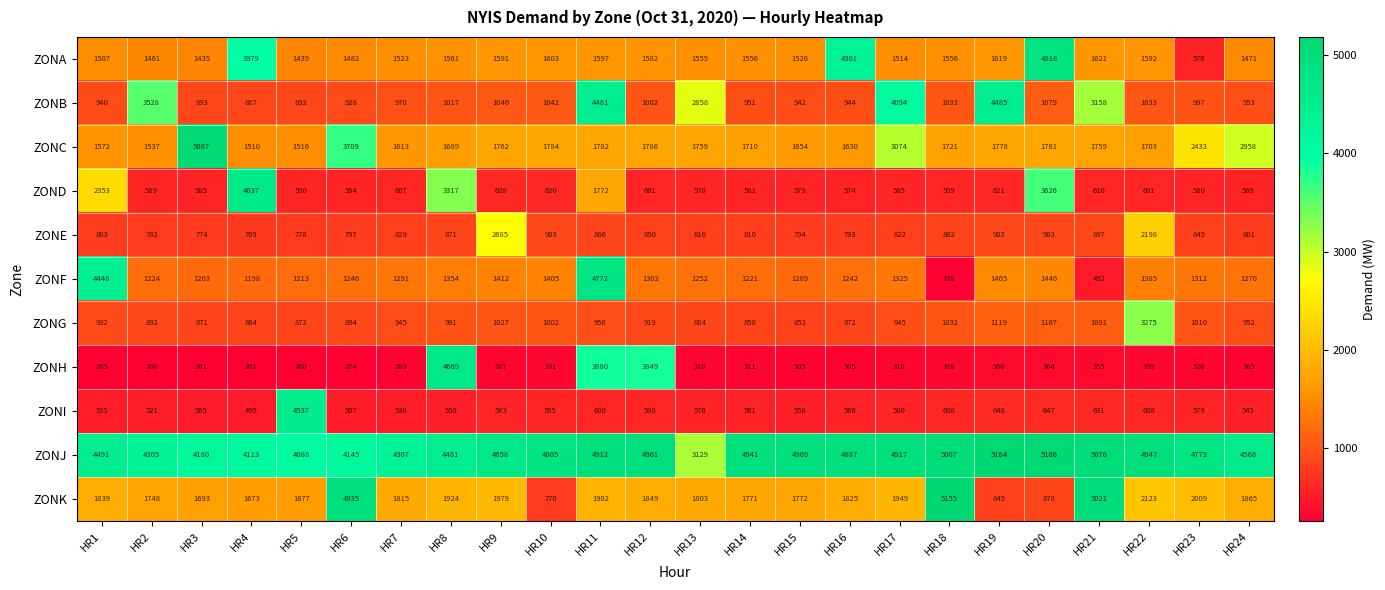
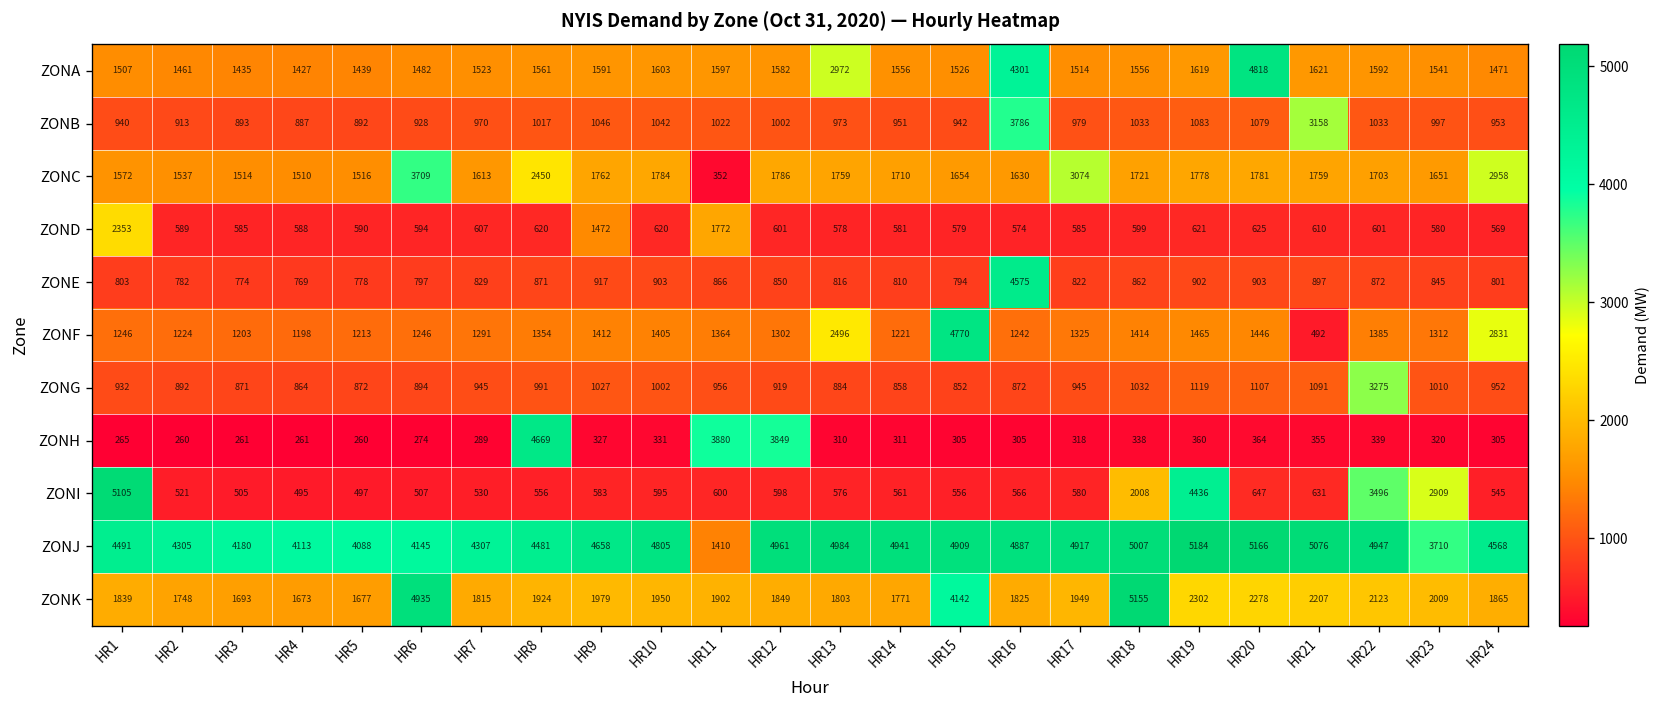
ZONA, HR4: 3979 -> 1427
ZONA, HR13: 1555 -> 2972
ZONA, HR23: 576 -> 1541
ZONB, HR2: 3528 -> 913
ZONB, HR11: 4481 -> 1022
ZONB, HR13: 2858 -> 973
ZONB, HR16: 944 -> 3786
ZONB, HR17: 4094 -> 979
ZONB, HR19: 4485 -> 1083
ZONC, HR3: 5087 -> 1514
ZONC, HR8: 1689 -> 2450
ZONC, HR11: 1782 -> 352
ZONC, HR23: 2433 -> 1651
ZOND, HR4: 4637 -> 588
ZOND, HR8: 3317 -> 620
ZOND, HR9: 628 -> 1472
ZOND, HR20: 3626 -> 625
ZONE, HR9: 2685 -> 917
ZONE, HR16: 793 -> 4575
ZONE, HR22: 2198 -> 872
ZONF, HR1: 4448 -> 1246
ZONF, HR11: 4772 -> 1364
ZONF, HR13: 1252 -> 2496
ZONF, HR15: 1209 -> 4770
ZONF, HR18: 278 -> 1414
ZONF, HR24: 1270 -> 2831
ZONI, HR1: 535 -> 5105
ZONI, HR5: 4537 -> 497
ZONI, HR18: 608 -> 2008
ZONI, HR19: 648 -> 4436
ZONI, HR22: 608 -> 3496
ZONI, HR23: 579 -> 2909
ZONJ, HR11: 4912 -> 1410
ZONJ, HR13: 3129 -> 4984
ZONJ, HR23: 4773 -> 3710
ZONK, HR10: 770 -> 1950
ZONK, HR15: 1772 -> 4142
ZONK, HR19: 845 -> 2302
ZONK, HR20: 878 -> 2278
ZONK, HR21: 5021 -> 2207
